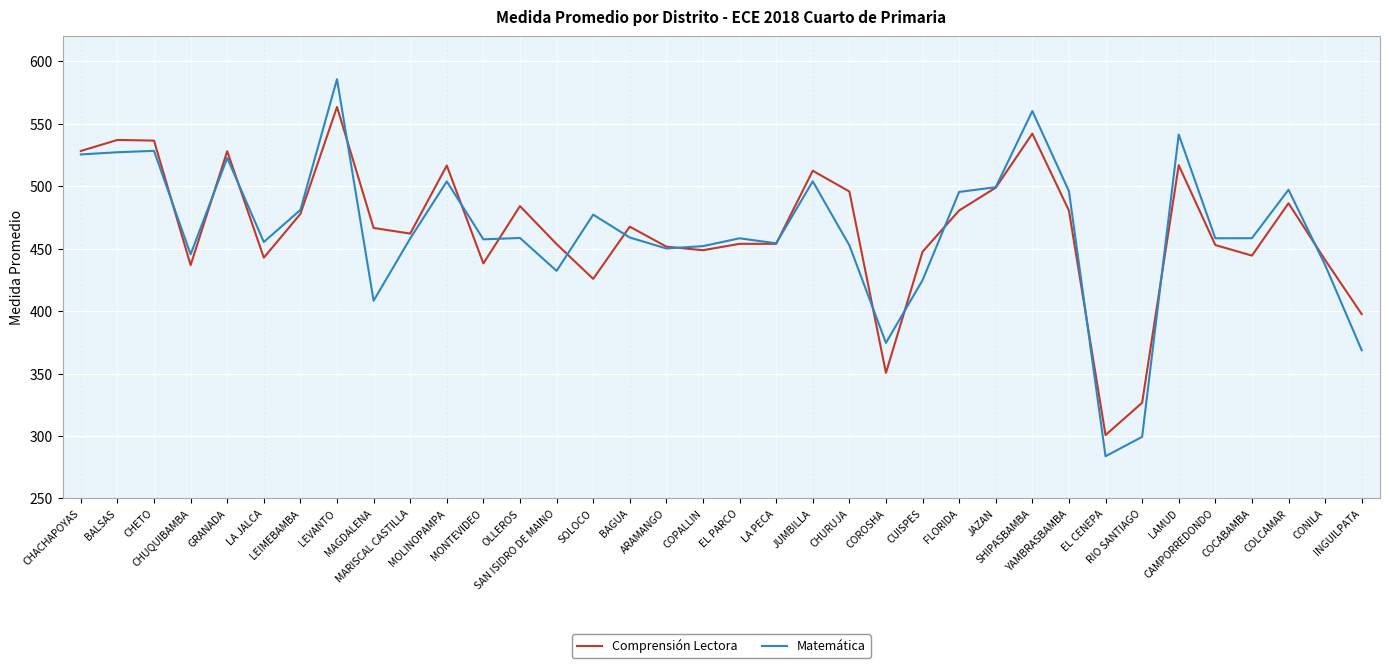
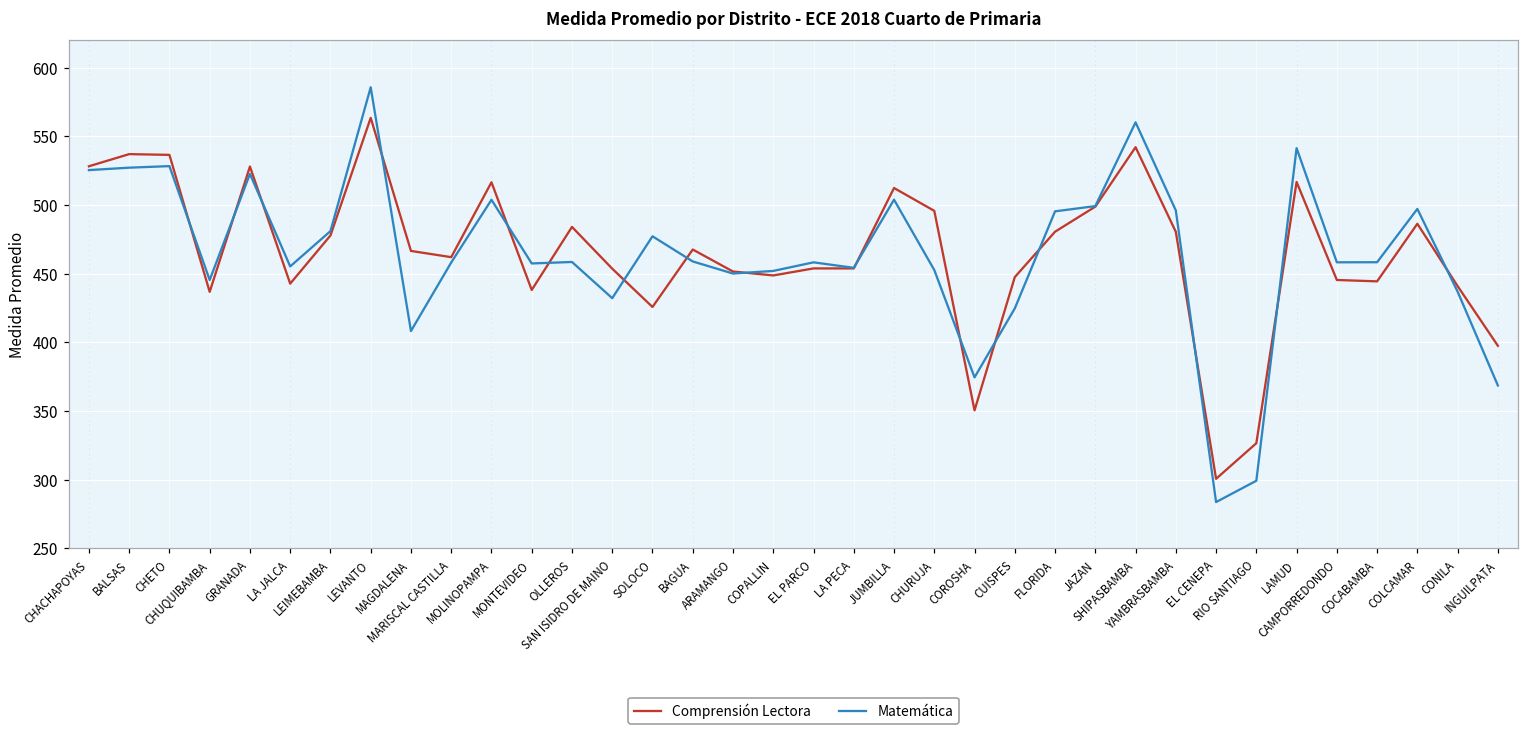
Comprensión Lectora, CAMPORREDONDO: 453 -> 445
